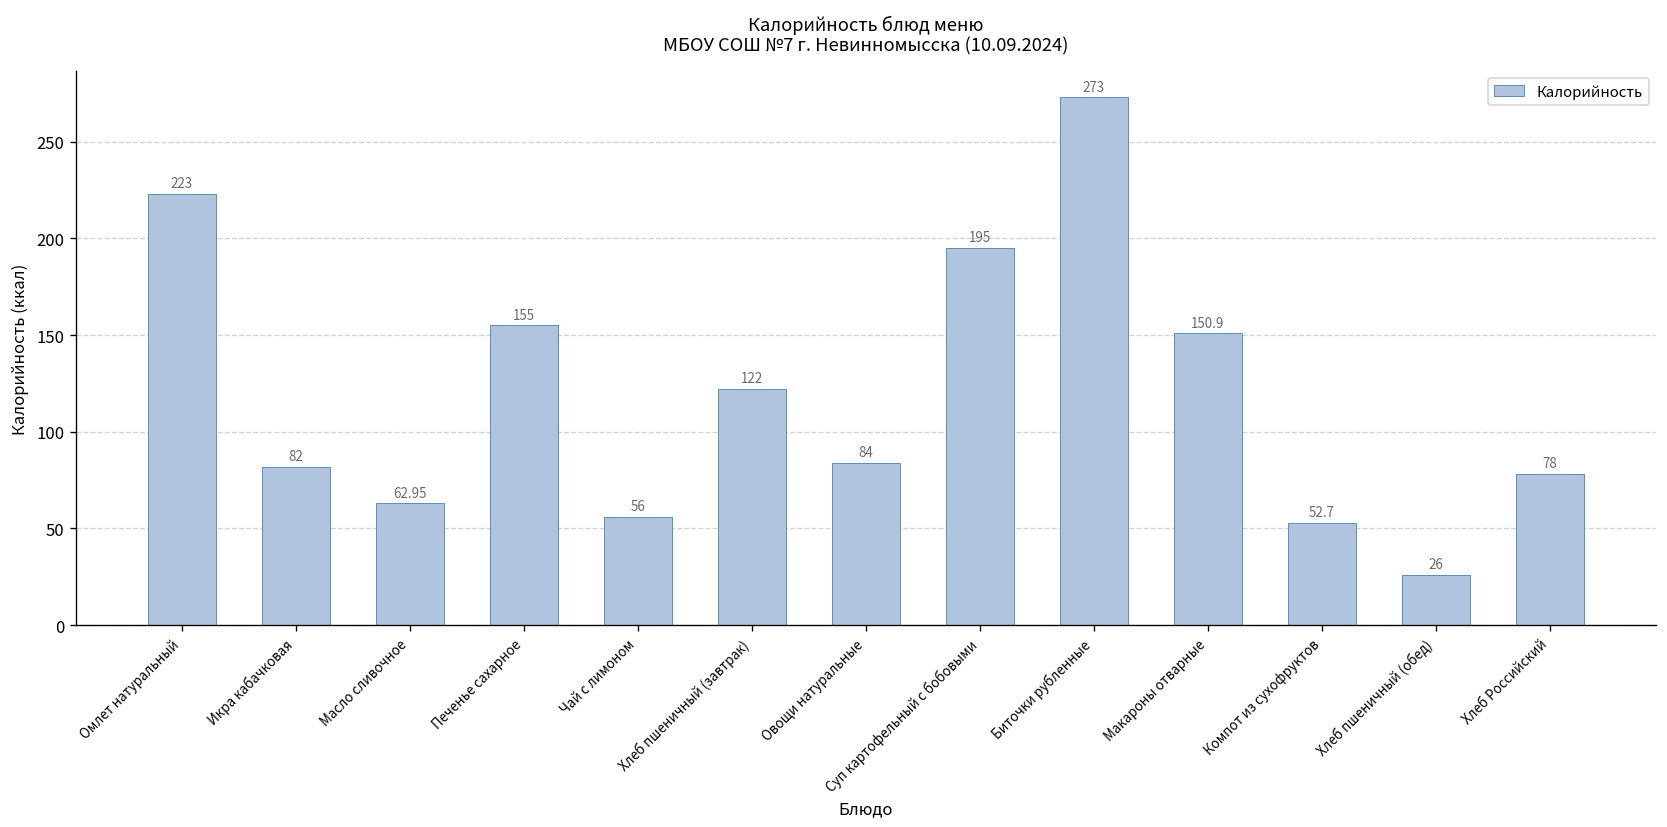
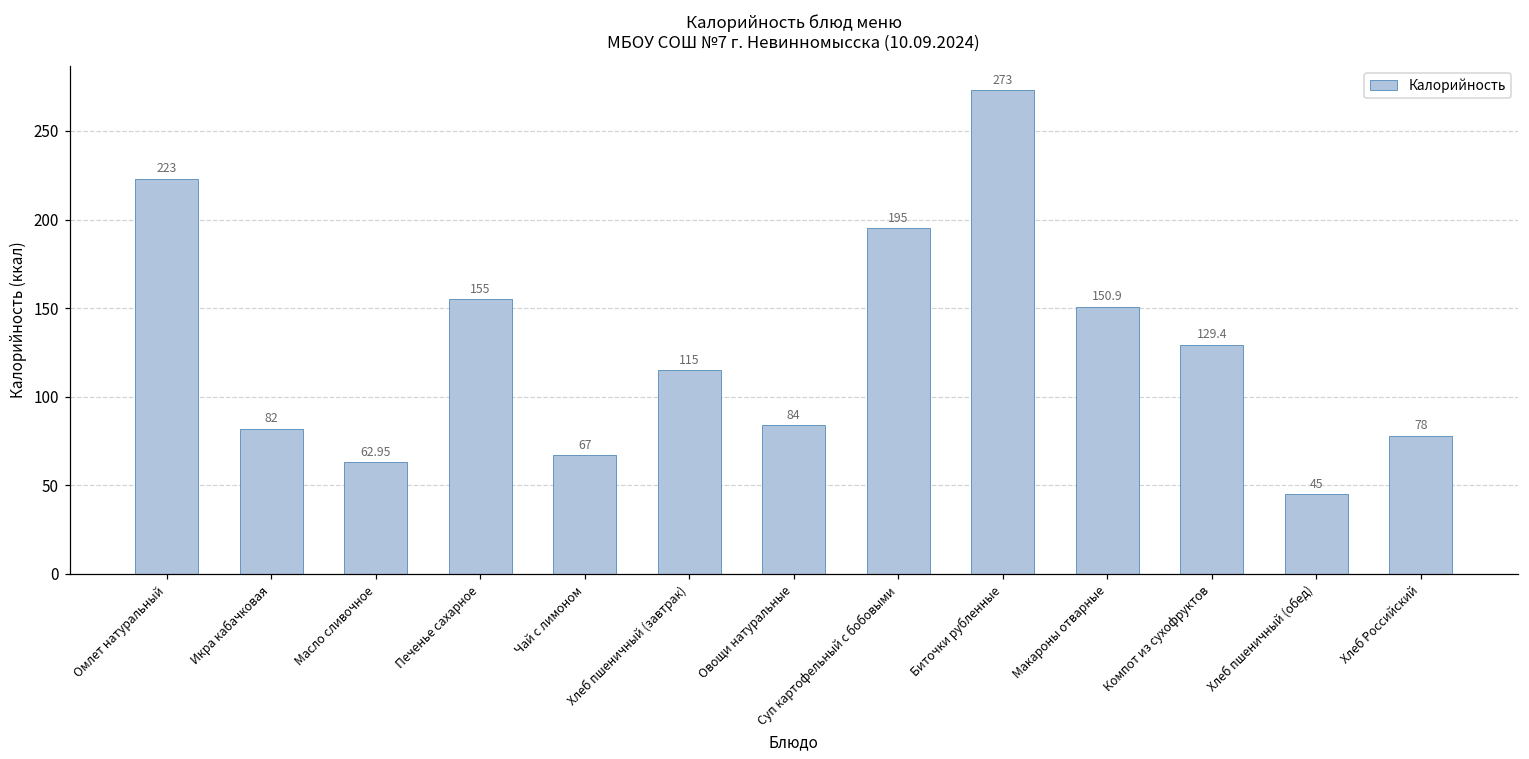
Чай с лимоном: 56 -> 67
Хлеб пшеничный (завтрак): 122 -> 115
Компот из сухофруктов: 52.7 -> 129.4
Хлеб пшеничный (обед): 26 -> 45
